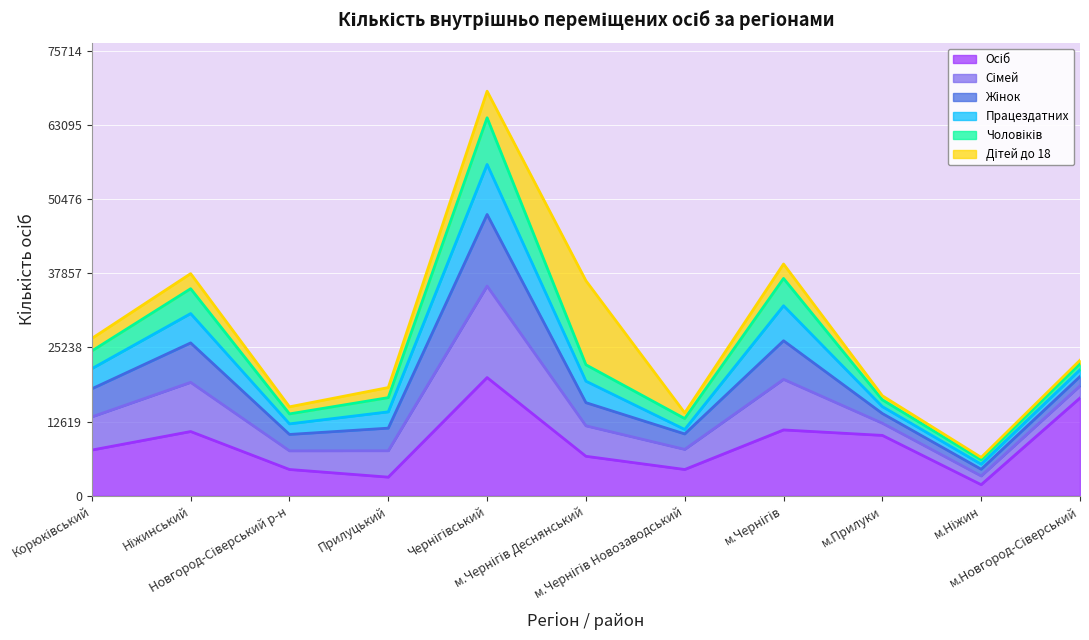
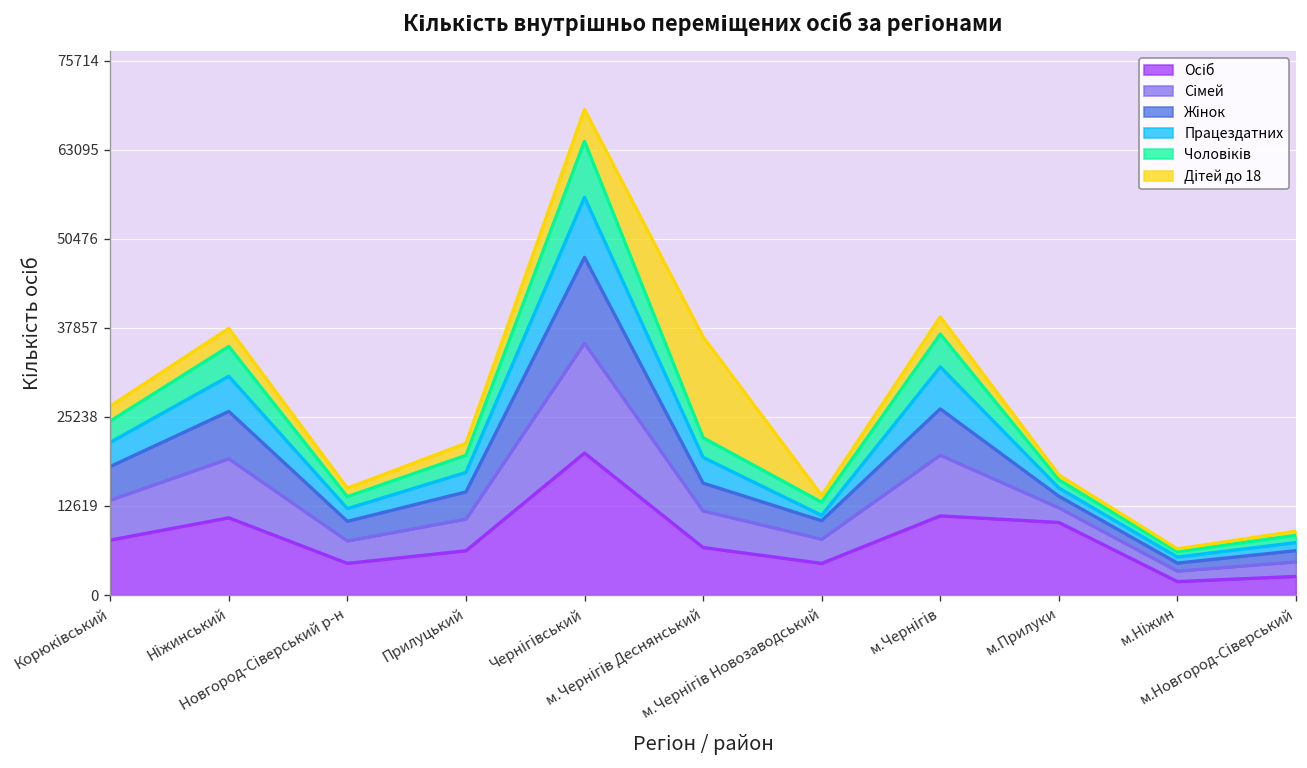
Осіб, Прилуцький: 3000 -> 6000
Осіб, м.Новгород-Сіверський: 17000 -> 3000
